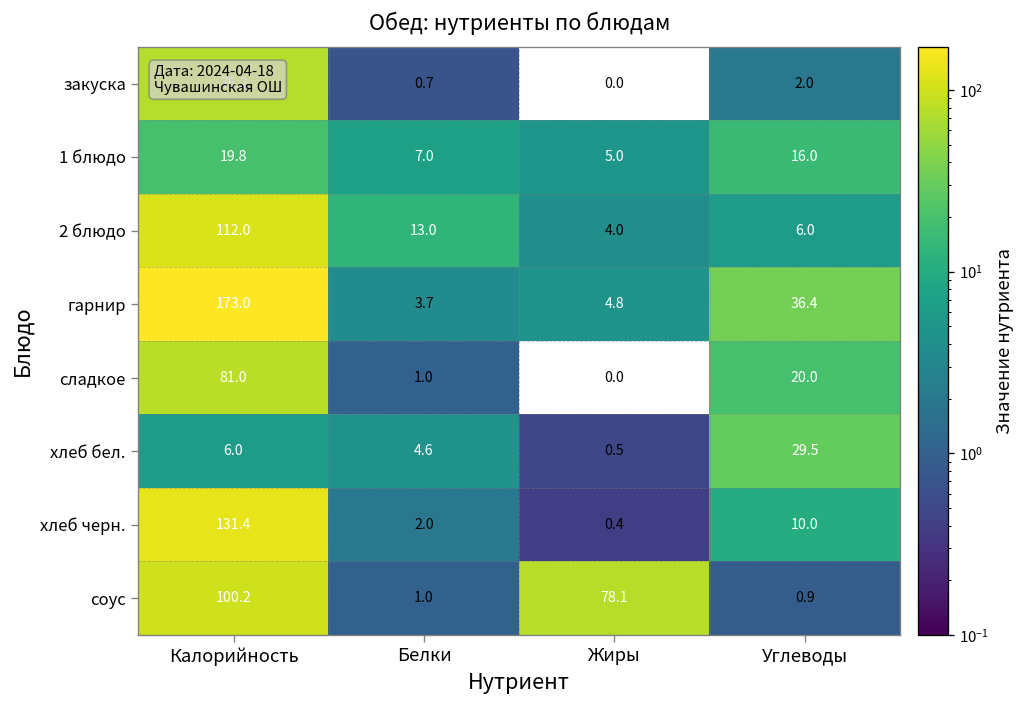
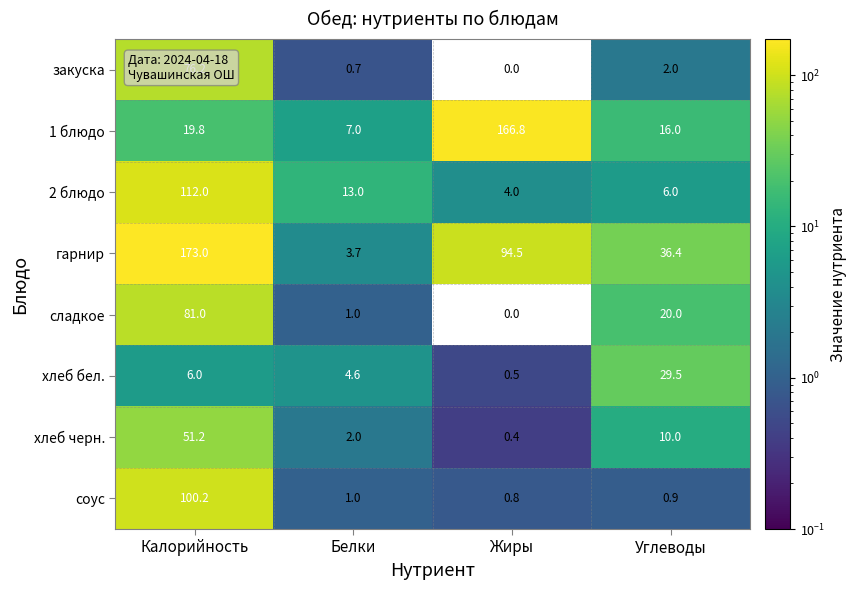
1 блюдо, Жиры: 5.0 -> 166.8
гарнир, Жиры: 4.8 -> 94.5
хлеб черн., Калорийность: 131.4 -> 51.2
соус, Жиры: 78.1 -> 0.8
